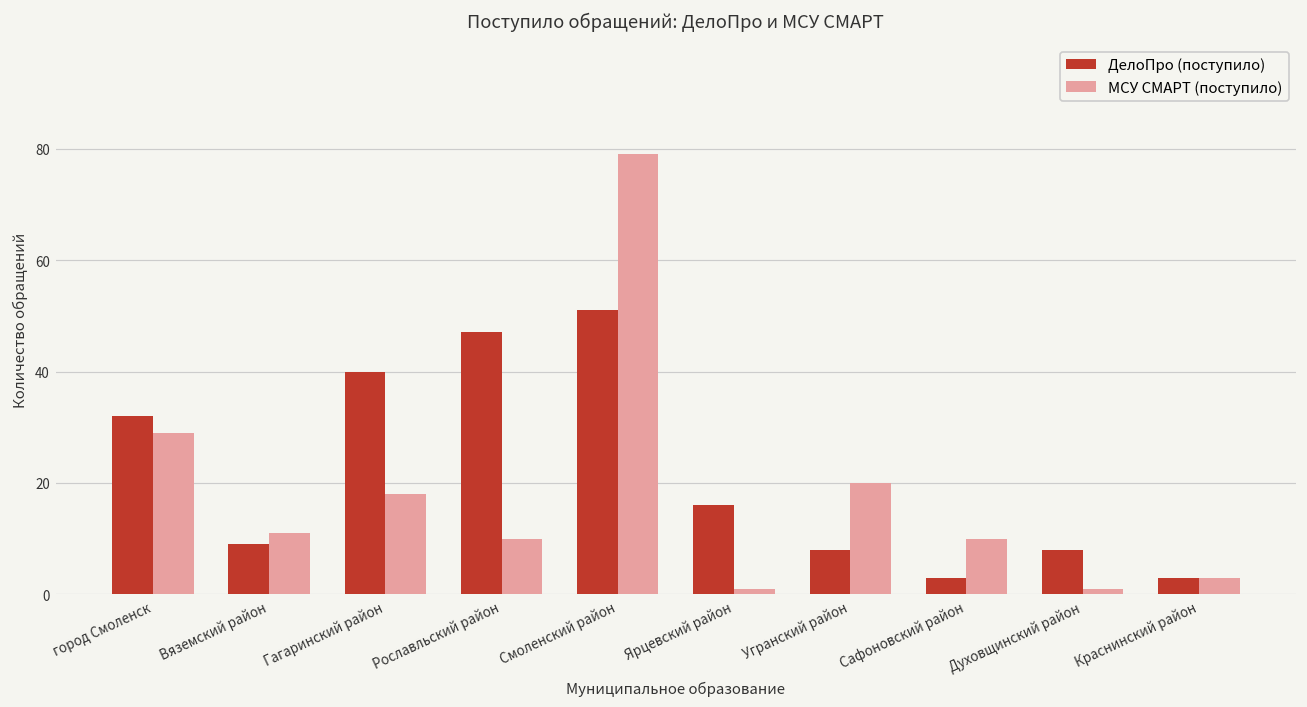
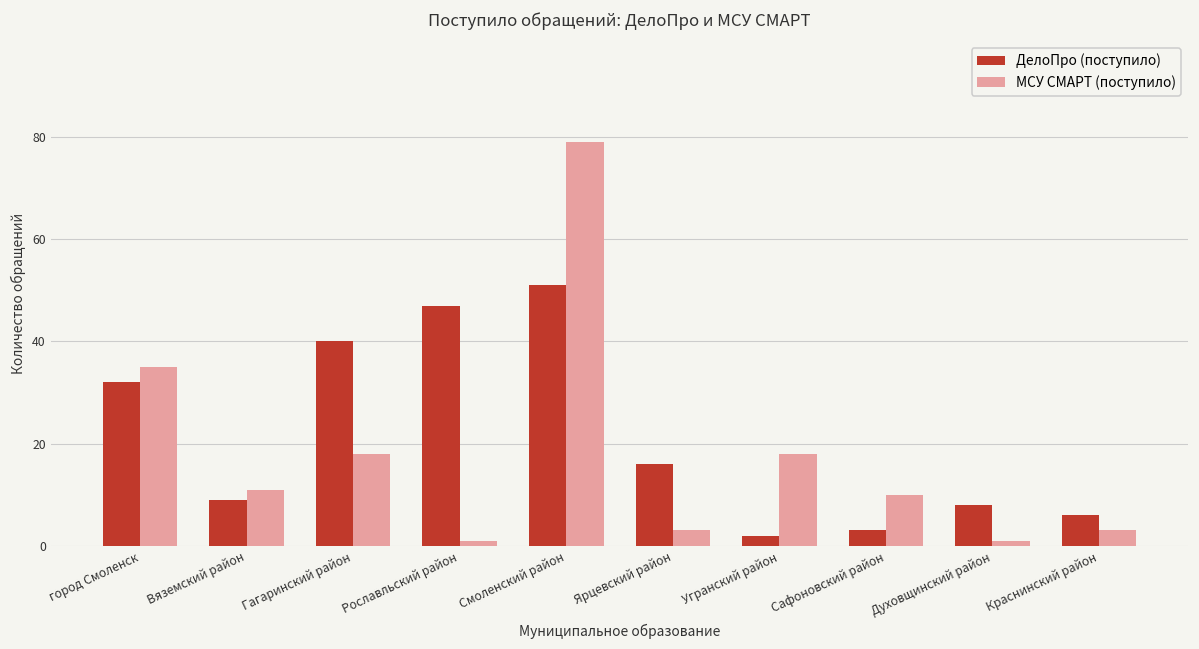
МСУ СМАРТ (поступило), город Смоленск: 29 -> 35
МСУ СМАРТ (поступило), Рославльский район: 10 -> 1
МСУ СМАРТ (поступило), Ярцевский район: 1 -> 3
ДелоПро (поступило), Угранский район: 8 -> 2
МСУ СМАРТ (поступило), Угранский район: 20 -> 18
ДелоПро (поступило), Краснинский район: 3 -> 6
